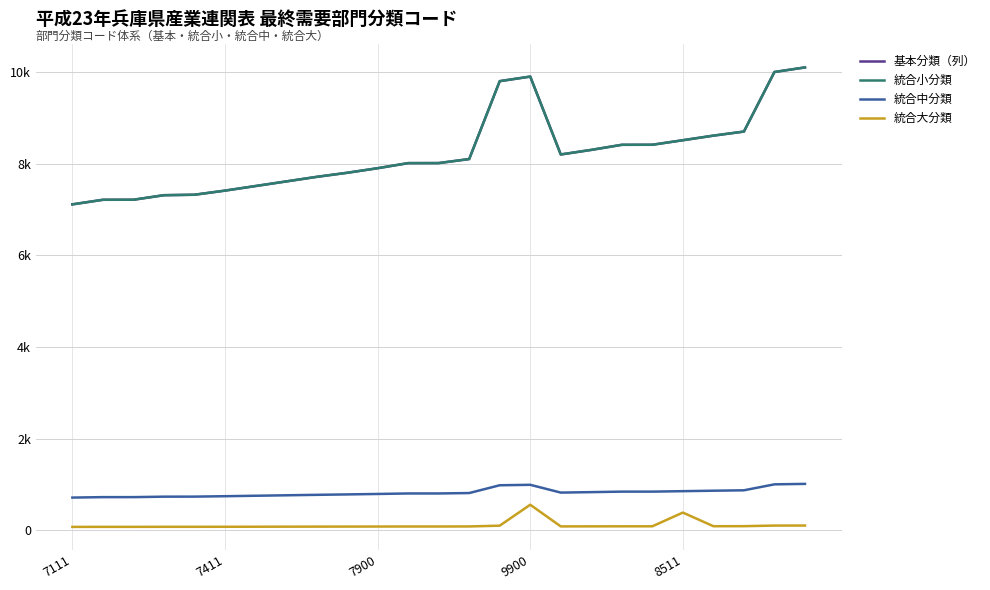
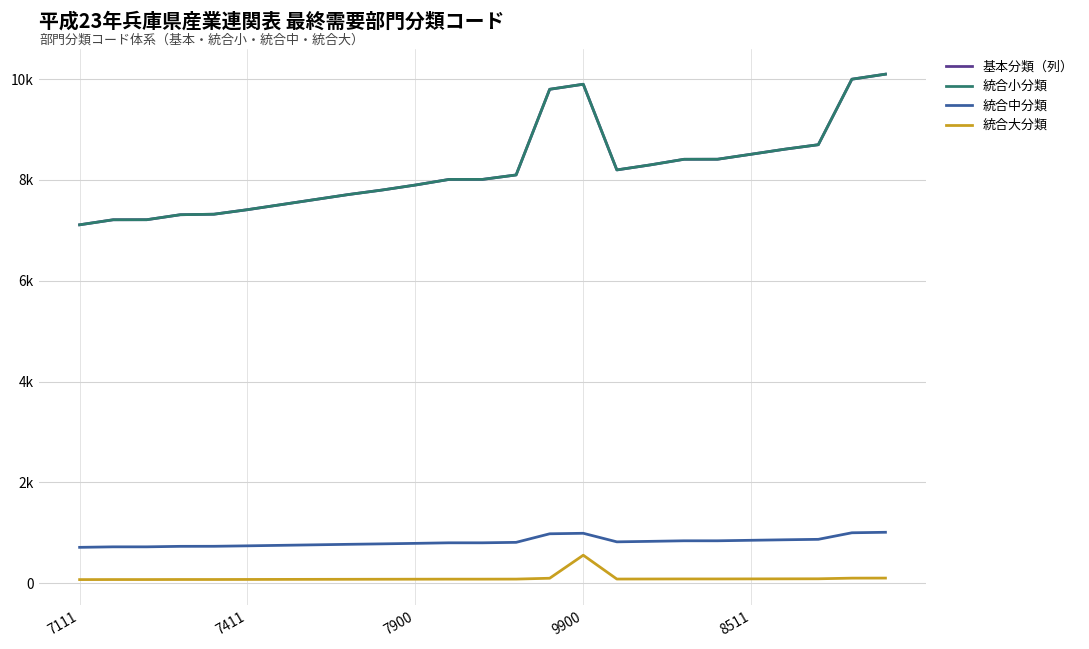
統合大分類, 8511: 400 -> 100
